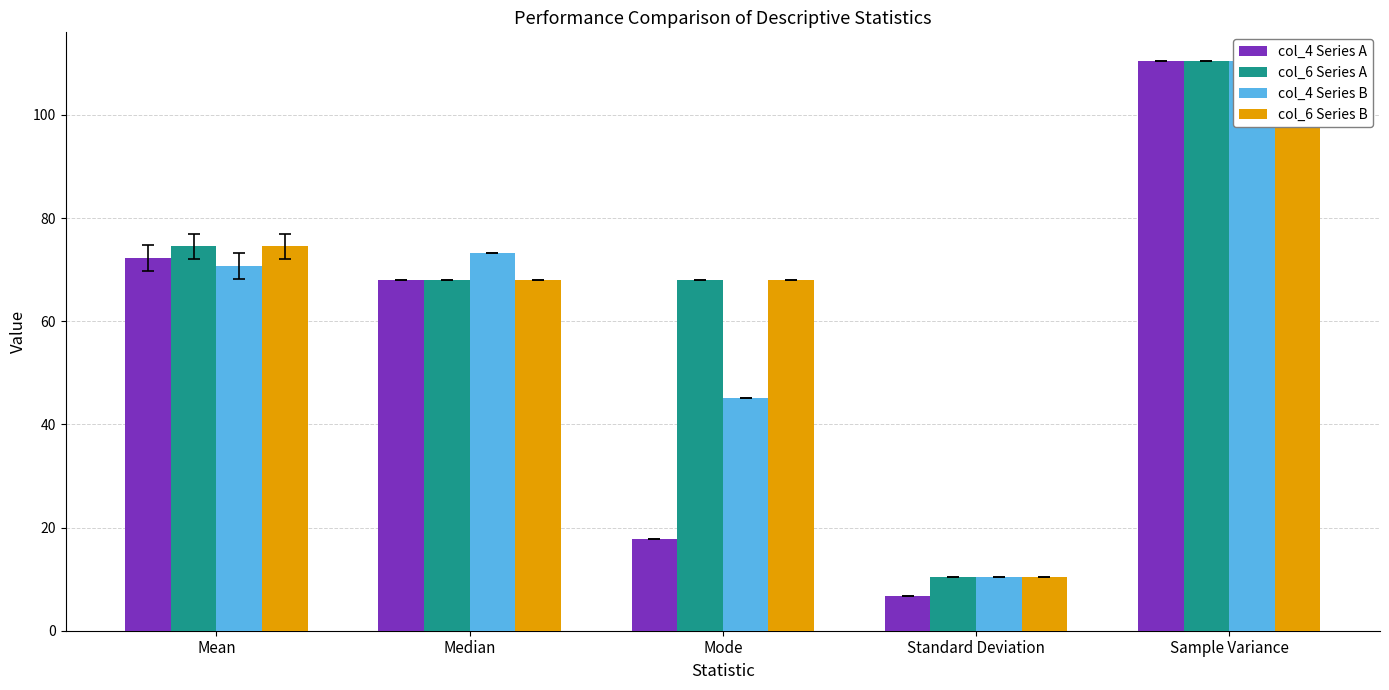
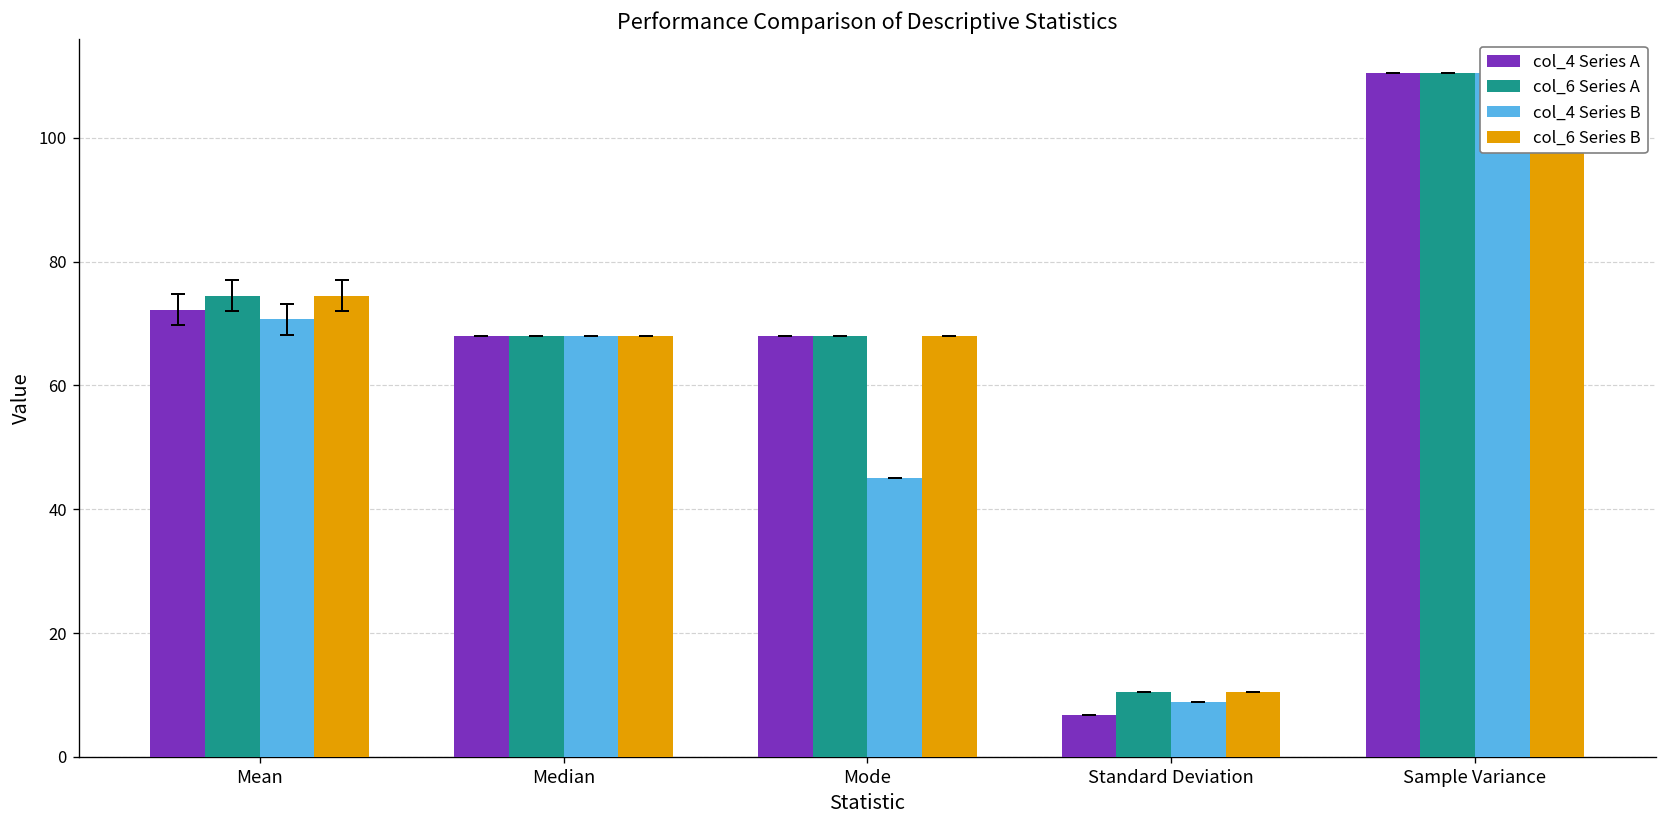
col_4 Series B, Median: 73 -> 68
col_4 Series A, Mode: 18 -> 68
col_4 Series B, Standard Deviation: 11 -> 9
